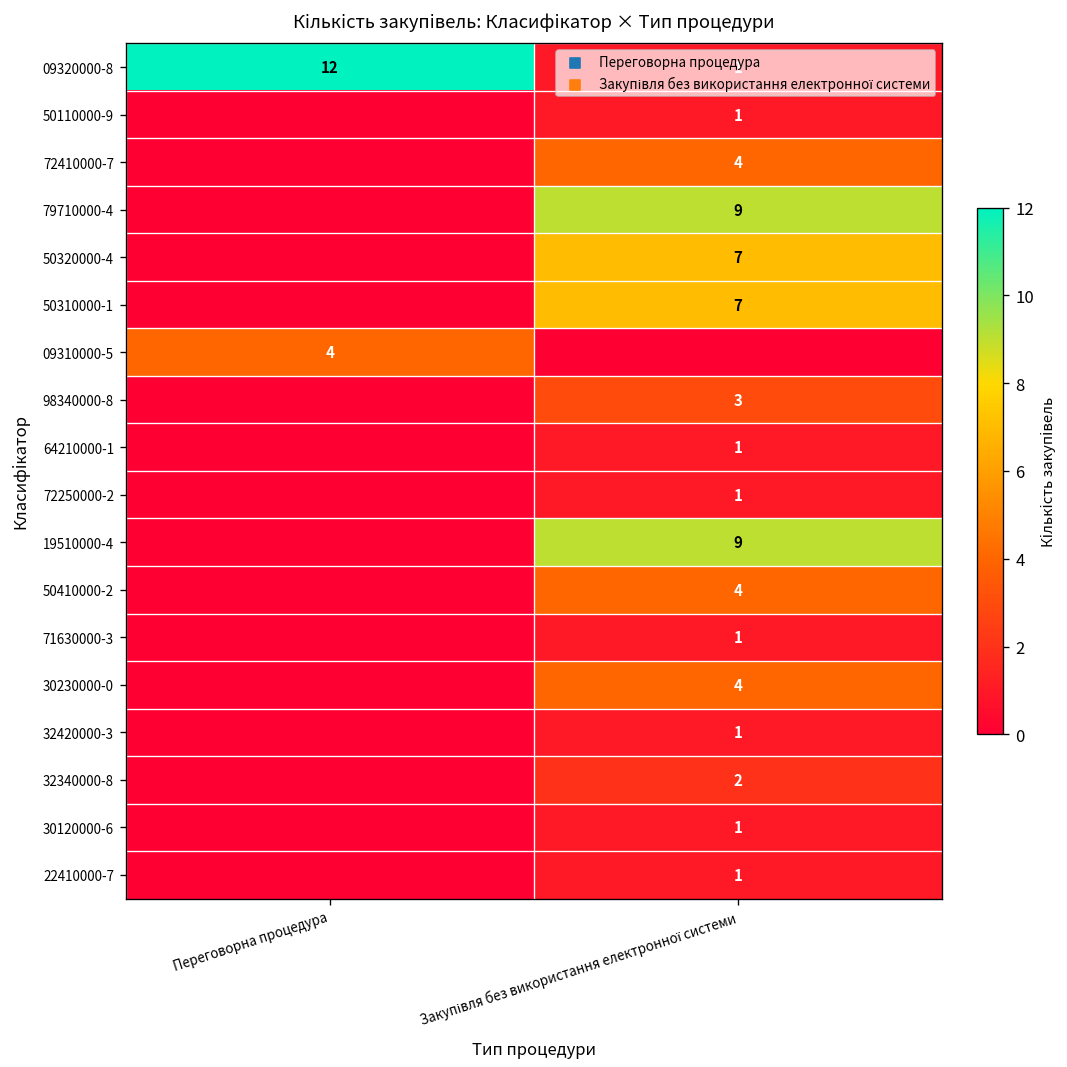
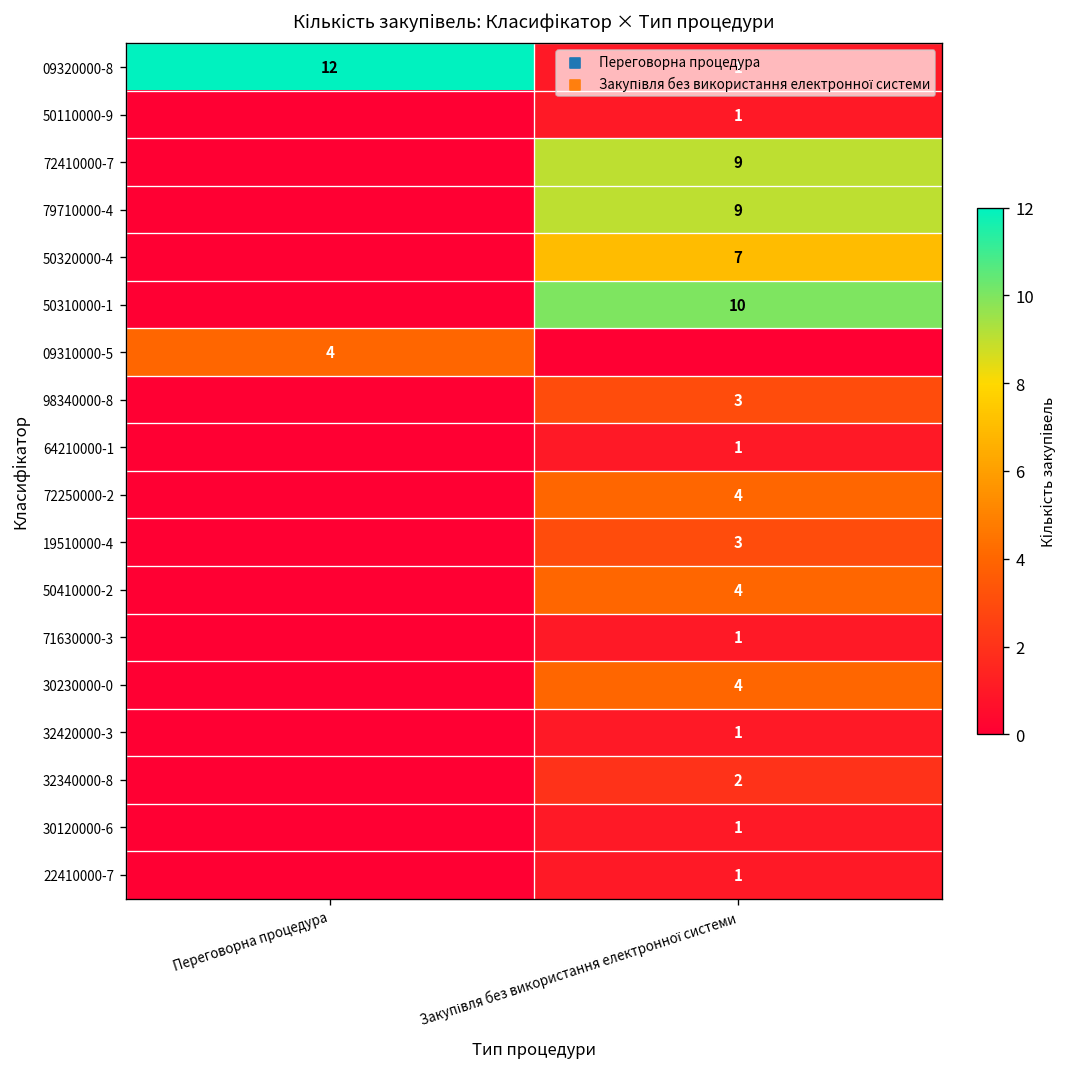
72410000-7, Закупівля без використання електронної системи: 4 -> 9
50310000-1, Закупівля без використання електронної системи: 7 -> 10
72250000-2, Закупівля без використання електронної системи: 1 -> 4
19510000-4, Закупівля без використання електронної системи: 9 -> 3
